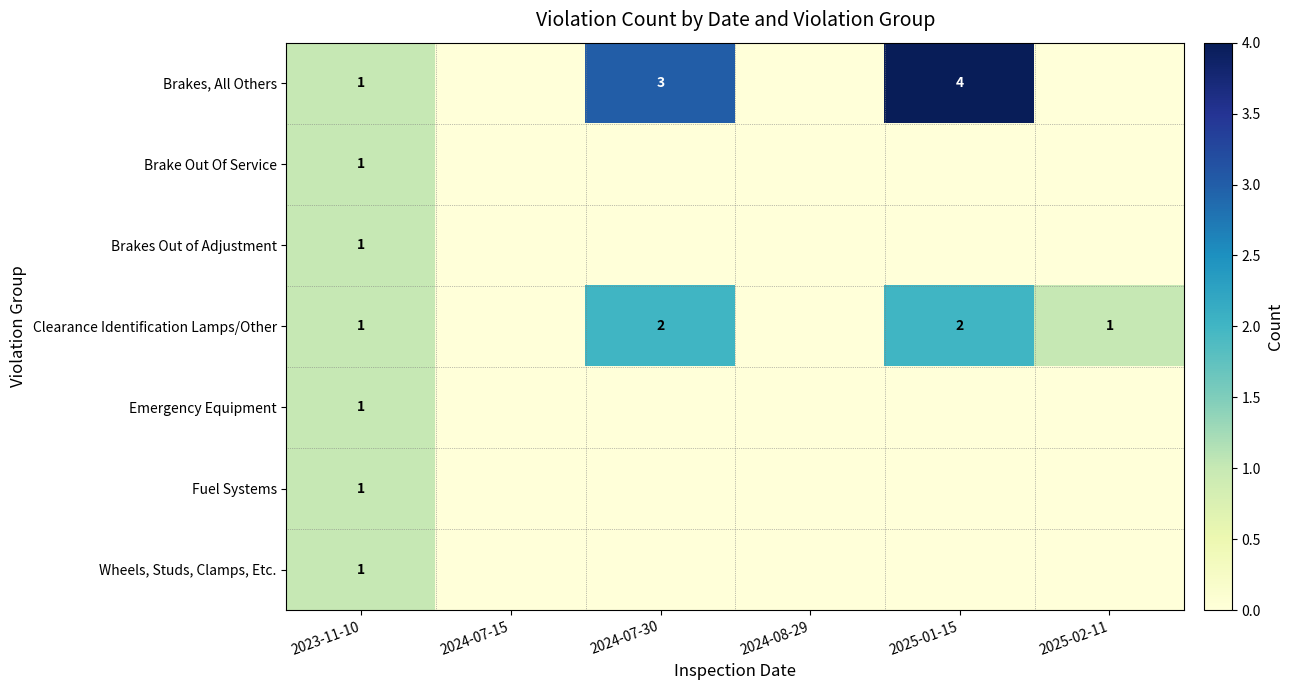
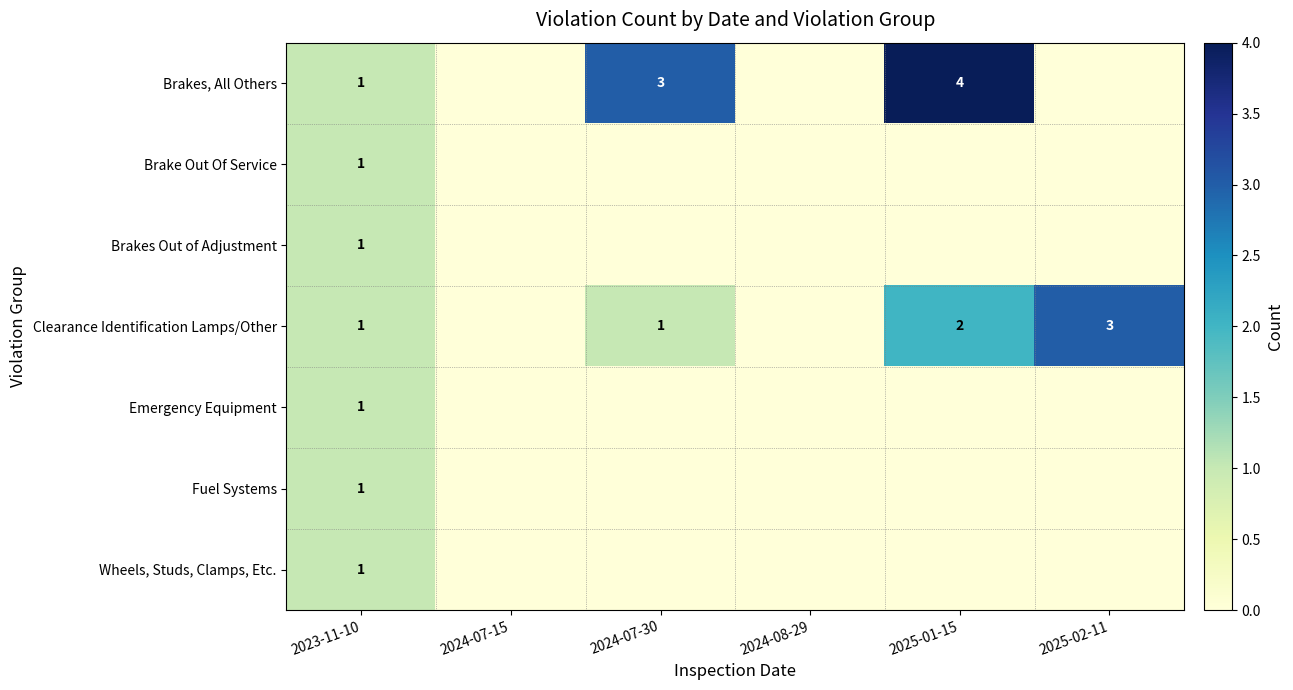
Clearance Identification Lamps/Other, 2024-07-30: 2 -> 1
Clearance Identification Lamps/Other, 2025-02-11: 1 -> 3
